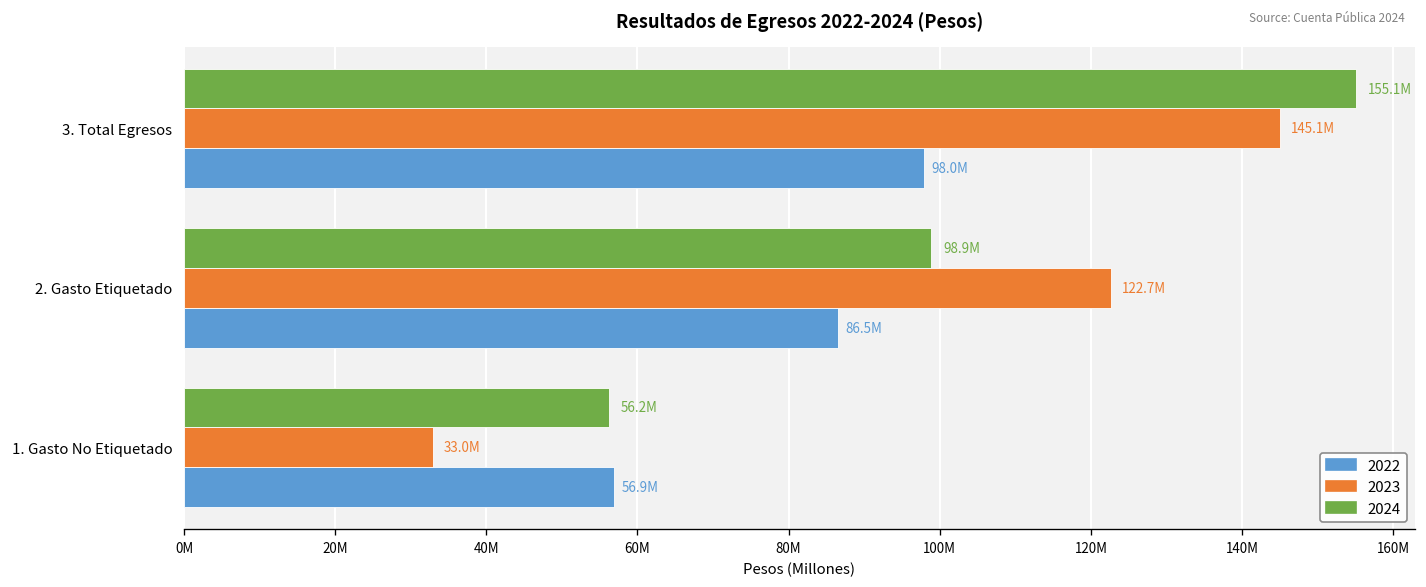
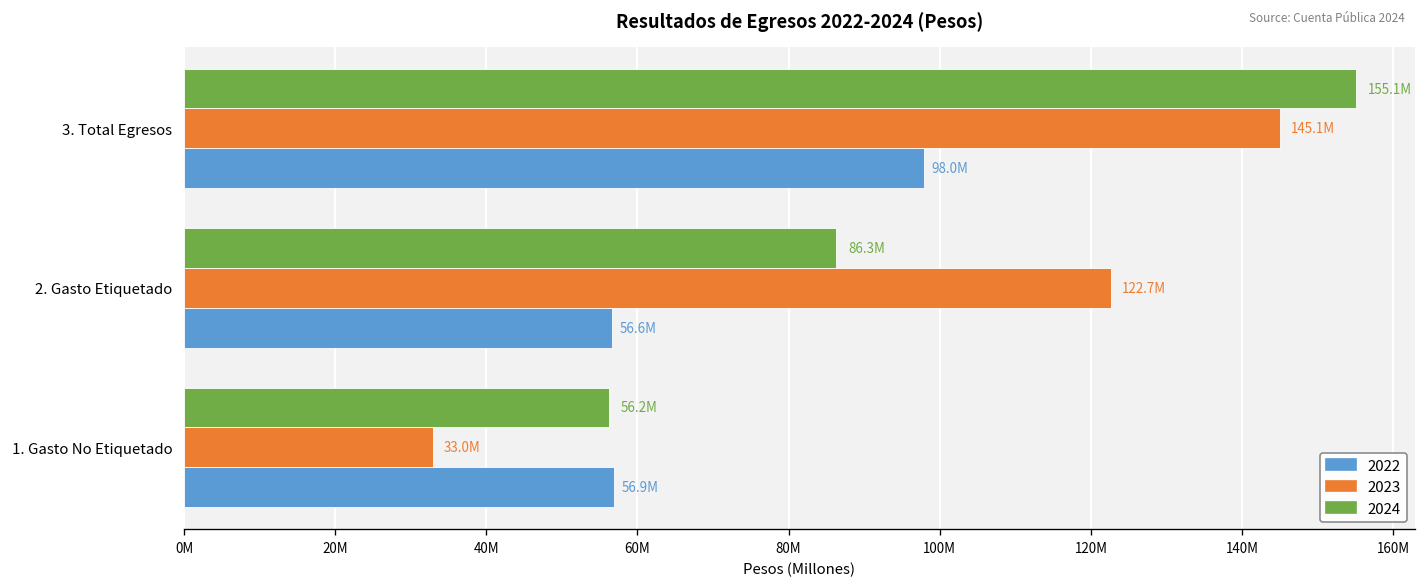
2024, 2. Gasto Etiquetado: 98.9M -> 86.3M
2022, 2. Gasto Etiquetado: 86.5M -> 56.6M
